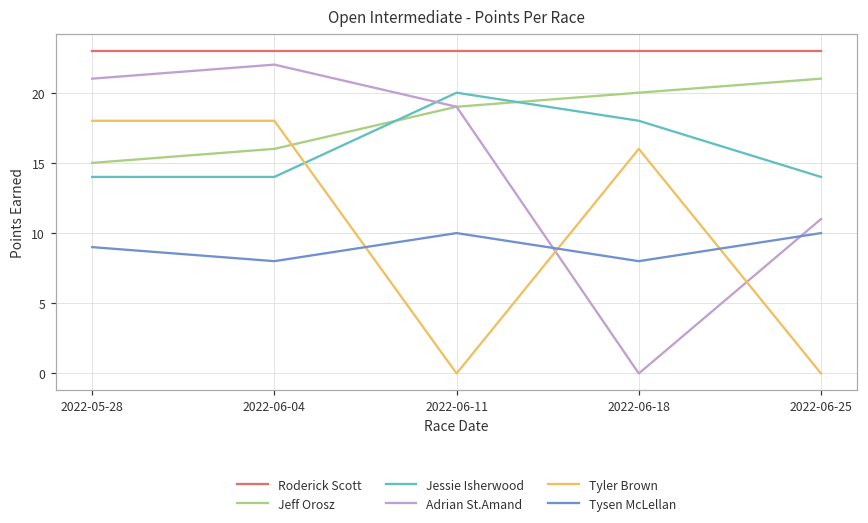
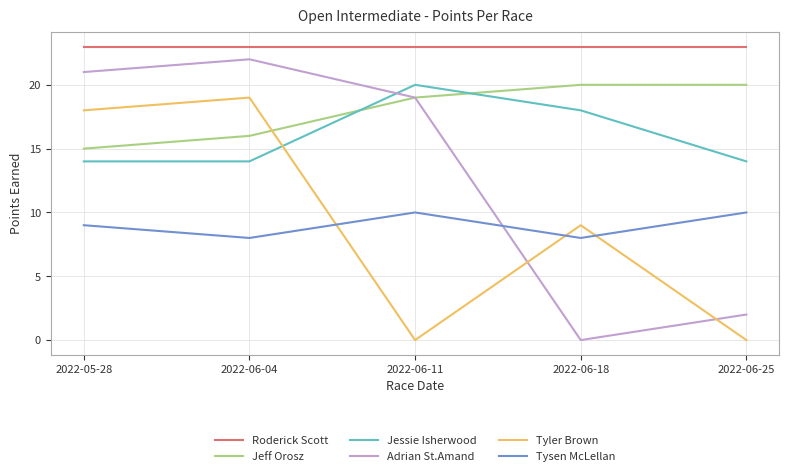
Tyler Brown, 2022-06-04: 18 -> 19
Tyler Brown, 2022-06-18: 16 -> 9
Jeff Orosz, 2022-06-25: 21 -> 20
Adrian St.Amand, 2022-06-25: 11 -> 2
